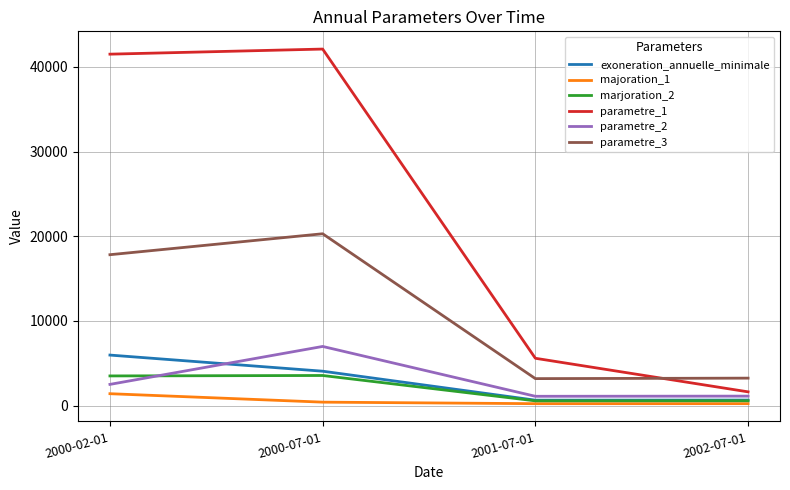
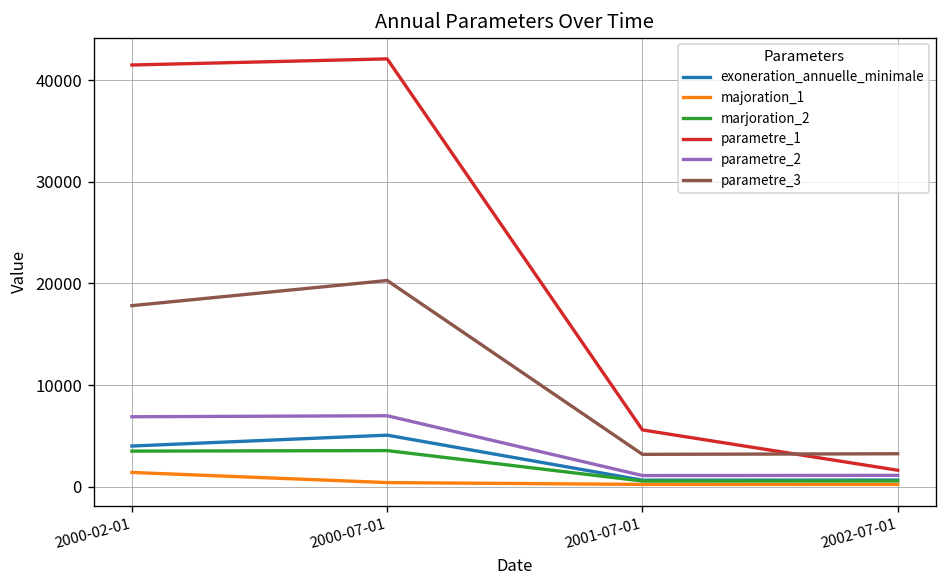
exoneration_annuelle_minimale, 2000-02-01: 6000 -> 4000
parametre_2, 2000-02-01: 3000 -> 7000
exoneration_annuelle_minimale, 2000-07-01: 4000 -> 5000
